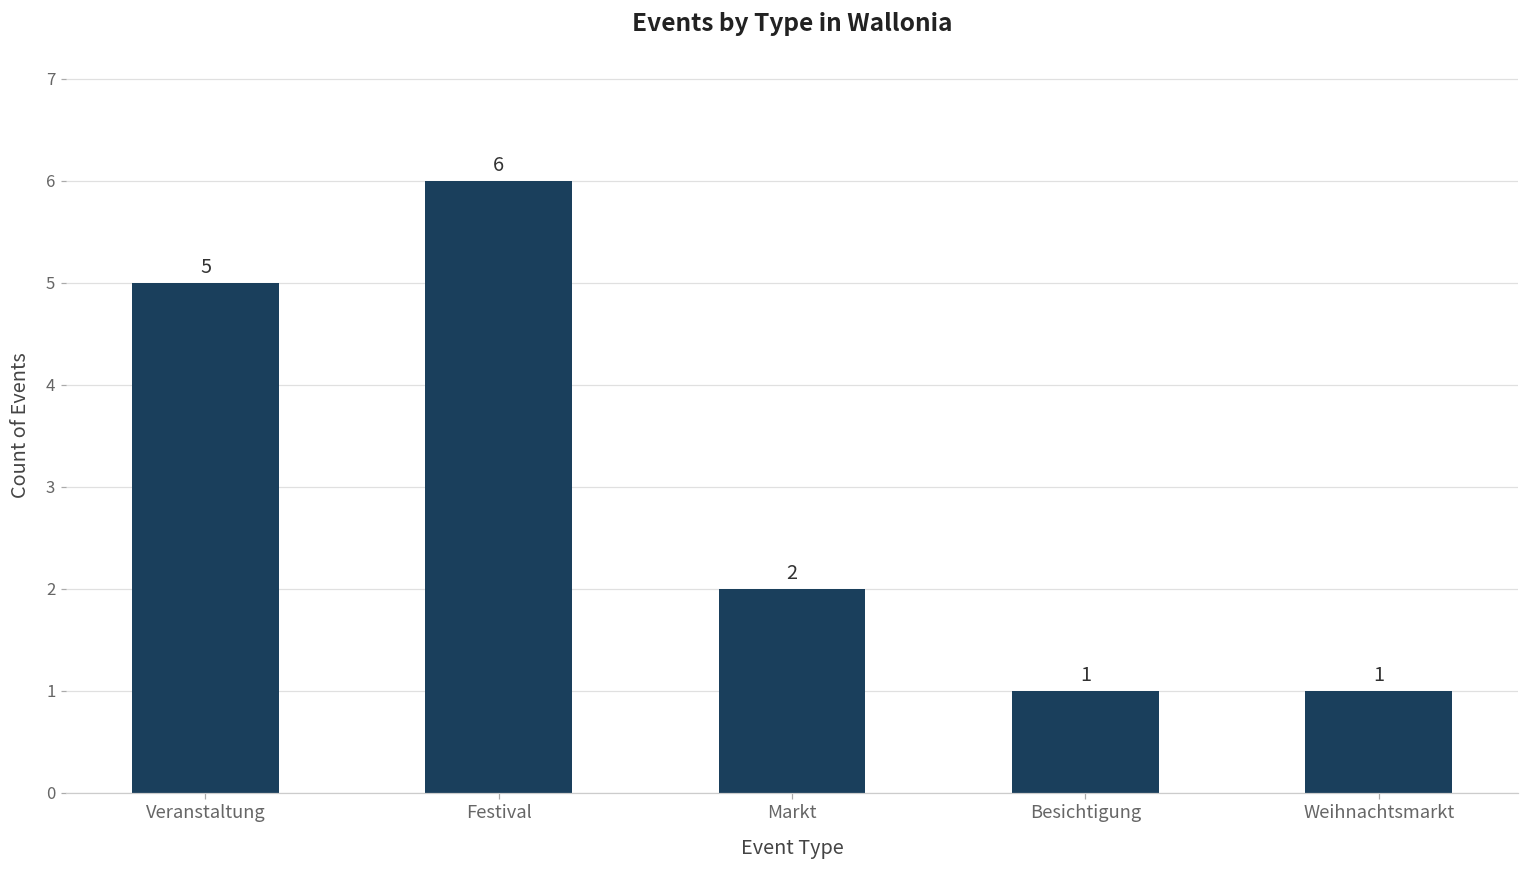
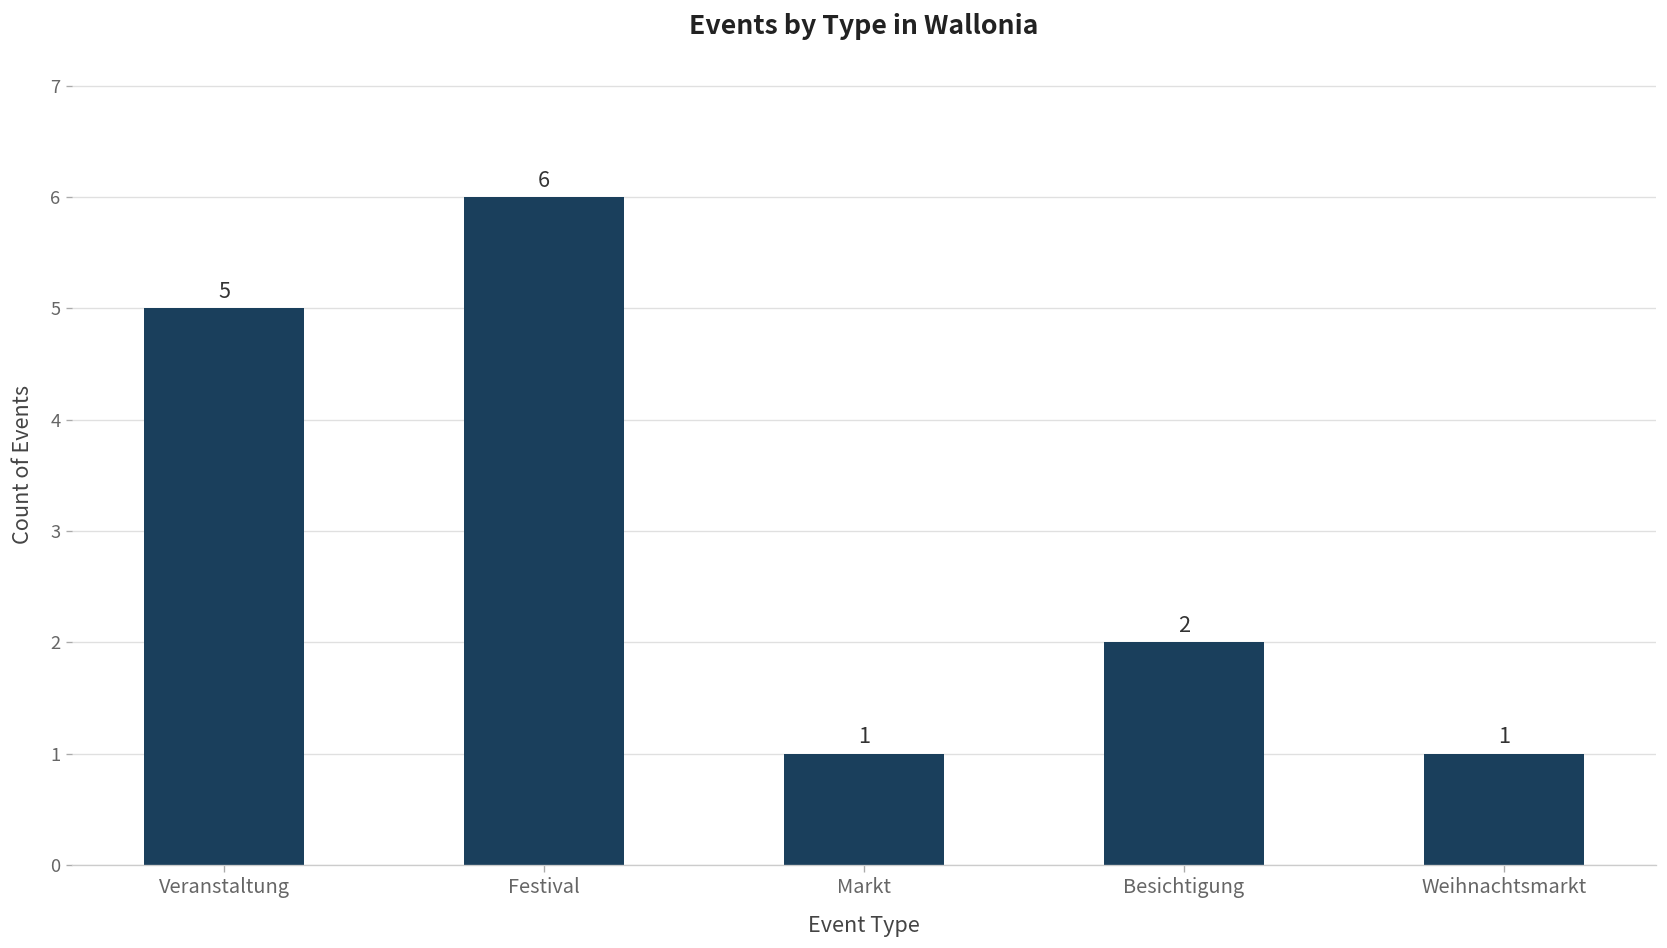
Markt: 2 -> 1
Besichtigung: 1 -> 2
